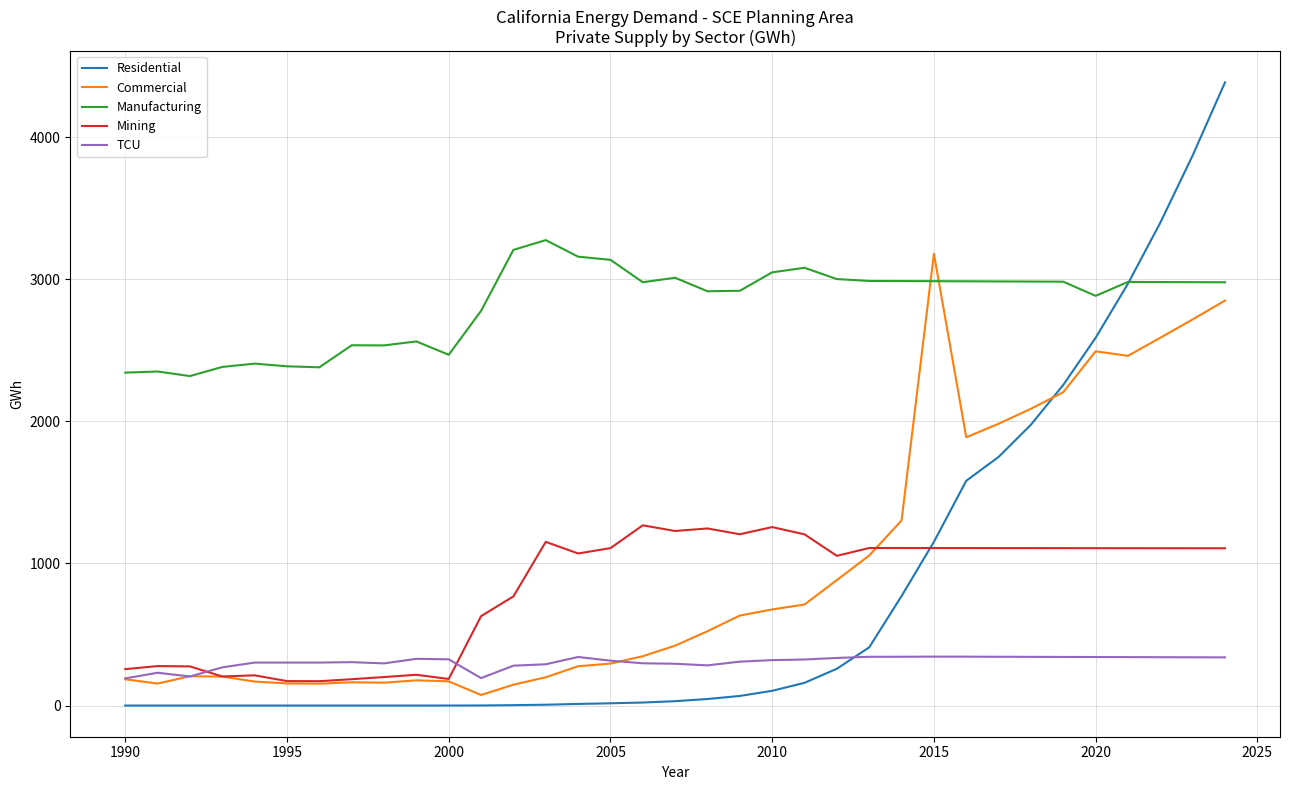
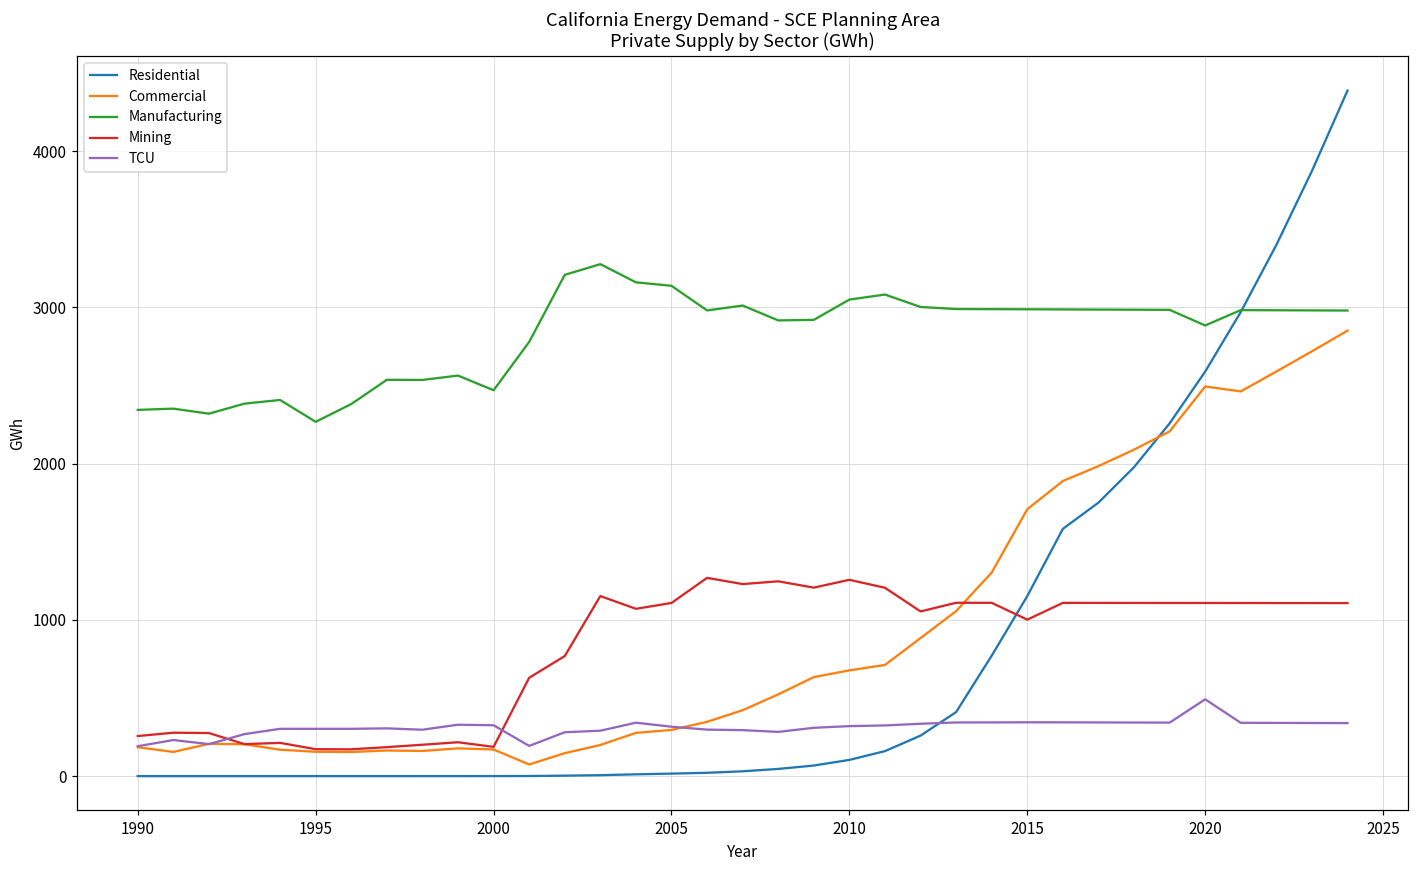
Manufacturing, 1995: 2390 -> 2270
Commercial, 2015: 3180 -> 1710
Mining, 2015: 1110 -> 1000
TCU, 2020: 340 -> 490
